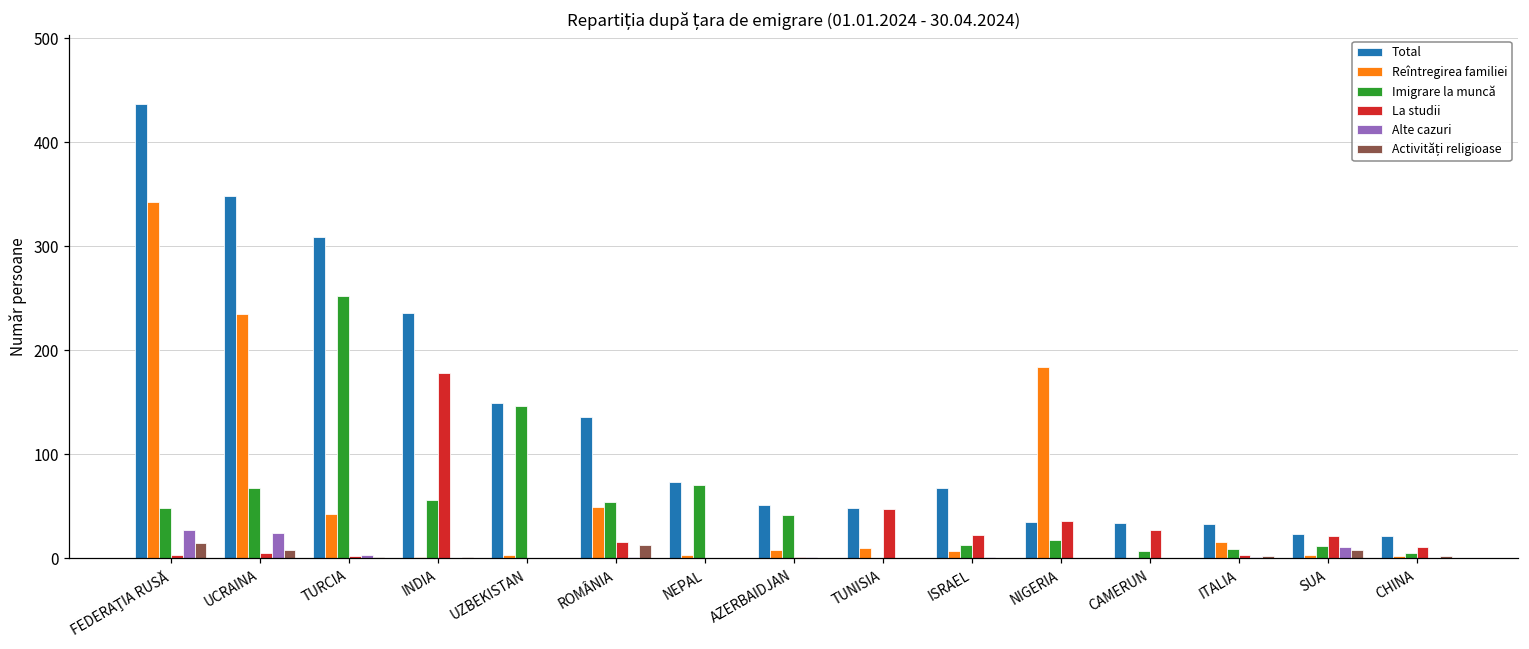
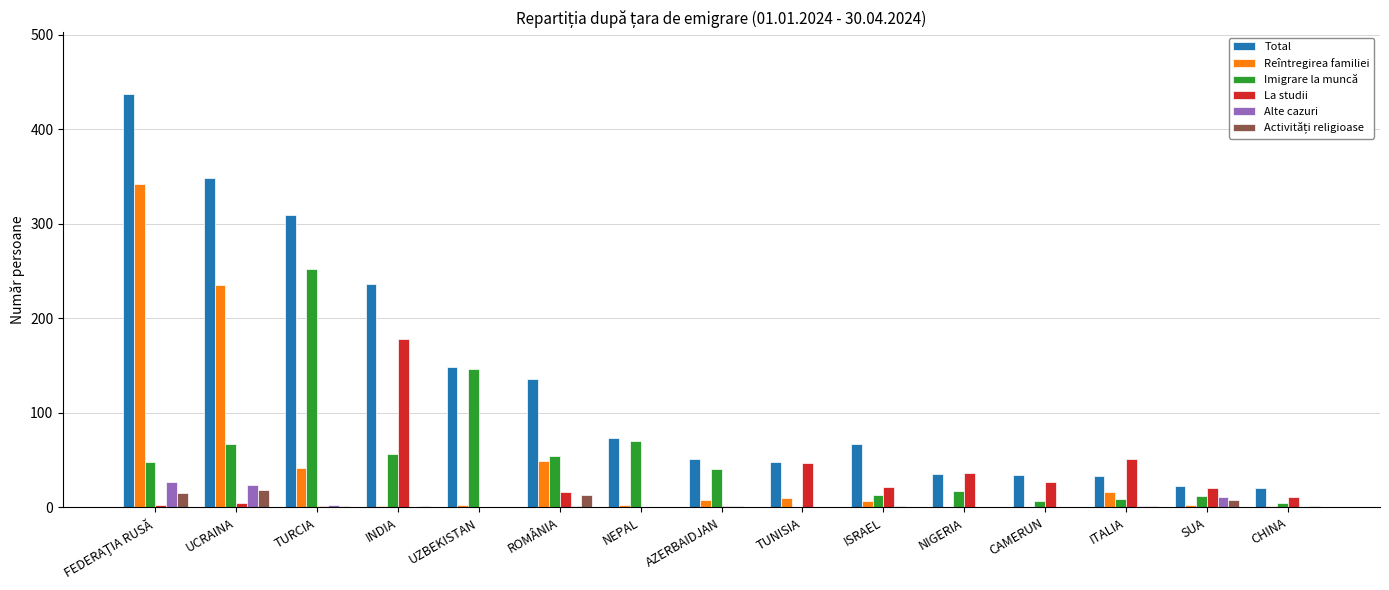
Activități religioase, UCRAINA: 10 -> 20
Reîntregirea familiei, NIGERIA: 180 -> 0
La studii, ITALIA: 0 -> 50
